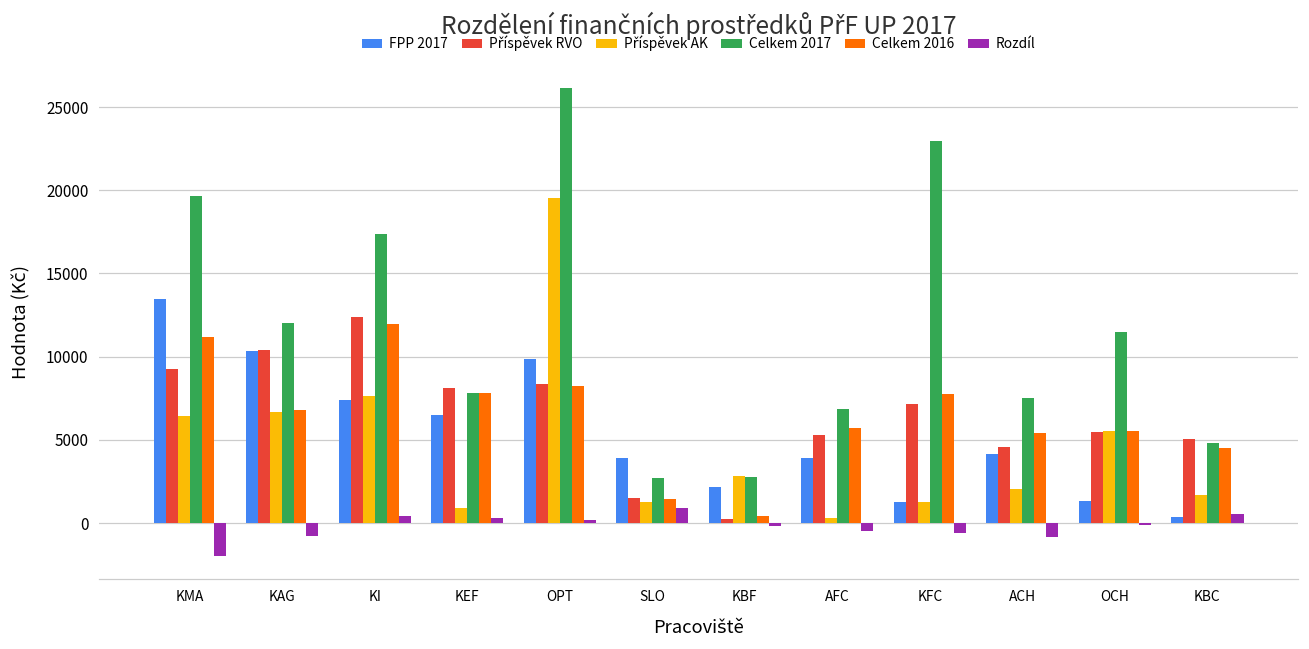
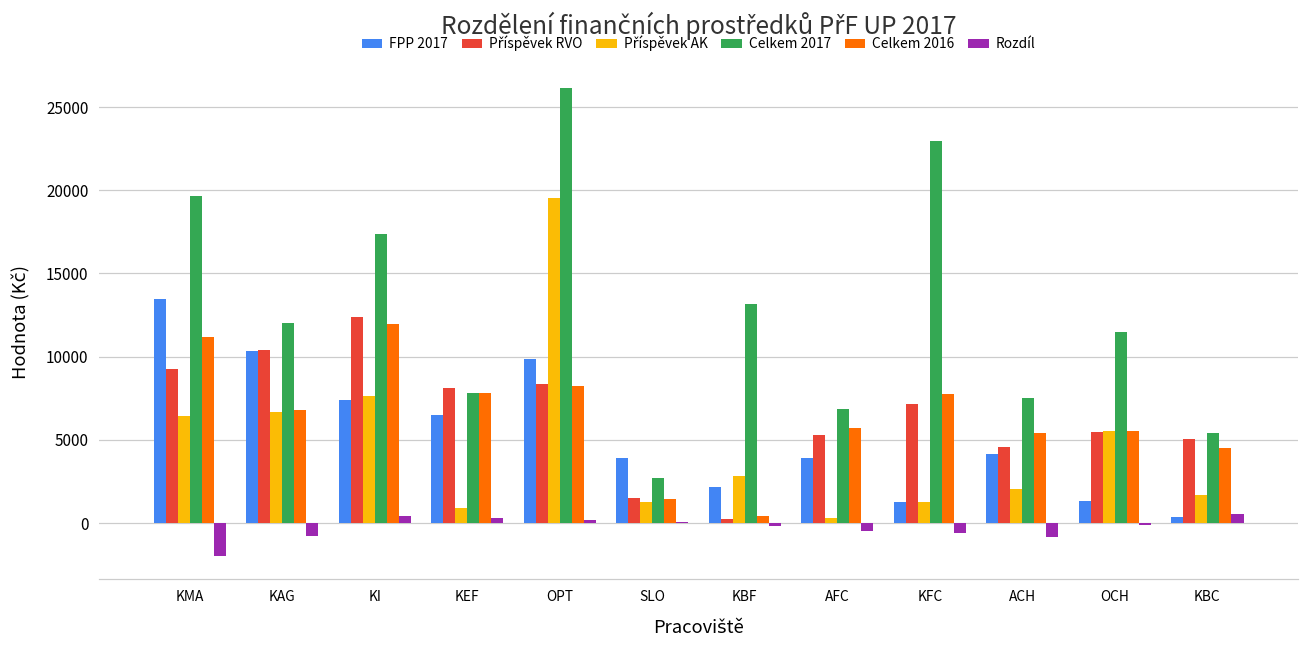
Rozdíl, SLO: 900 -> 0
Celkem 2017, KBF: 2800 -> 13100
Celkem 2017, KBC: 4800 -> 5400
